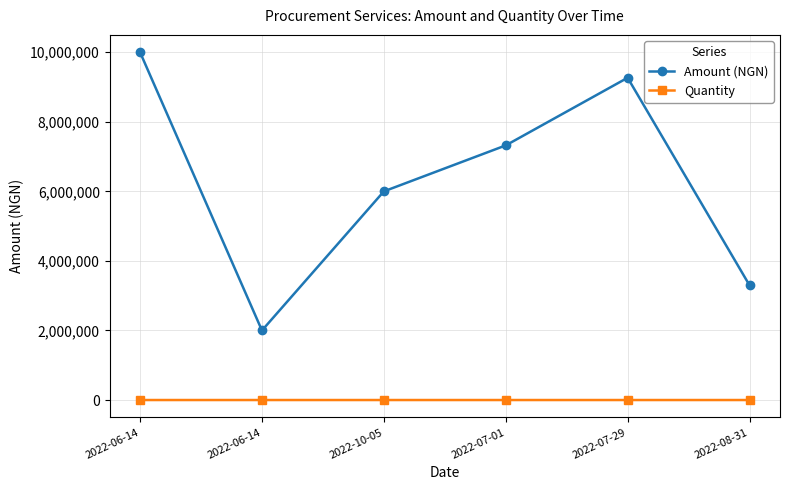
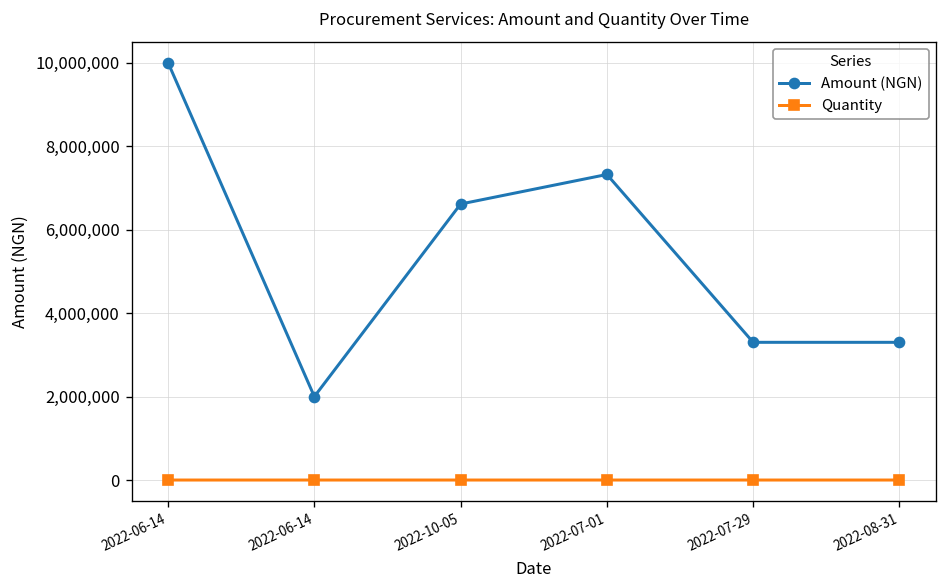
Amount (NGN), 2022-10-05: 6,000,000 -> 6,600,000
Amount (NGN), 2022-07-29: 9,300,000 -> 3,300,000
